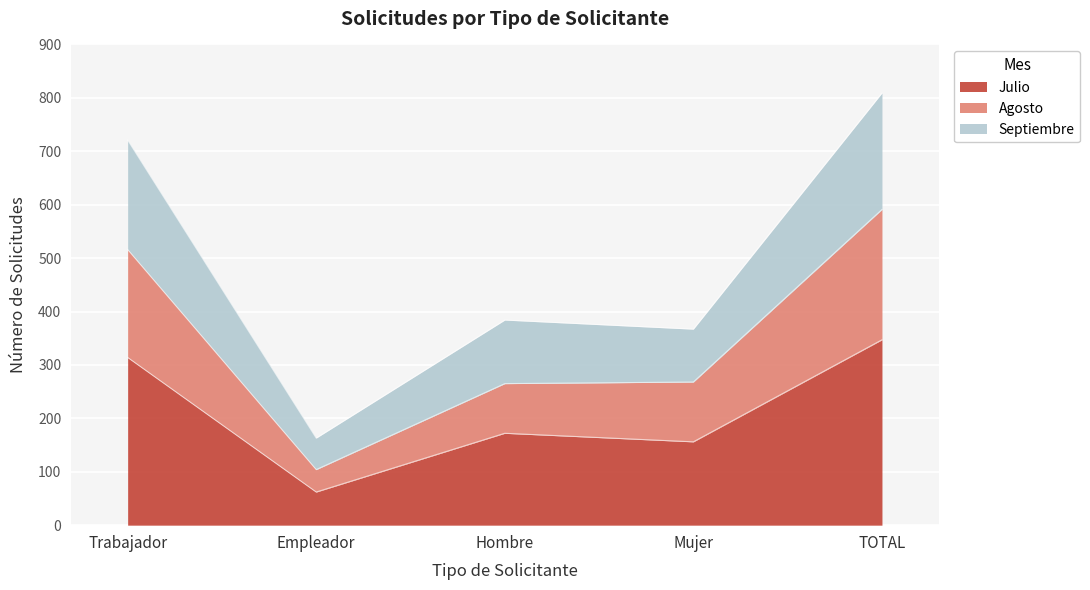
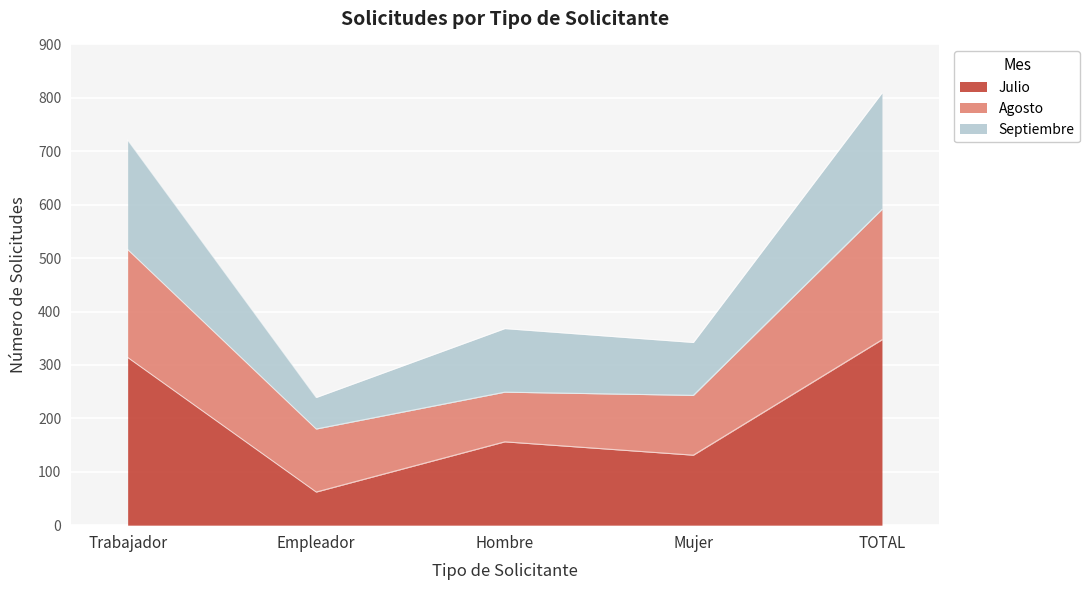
Agosto, Empleador: 40 -> 120
Julio, Hombre: 170 -> 160
Julio, Mujer: 160 -> 130
